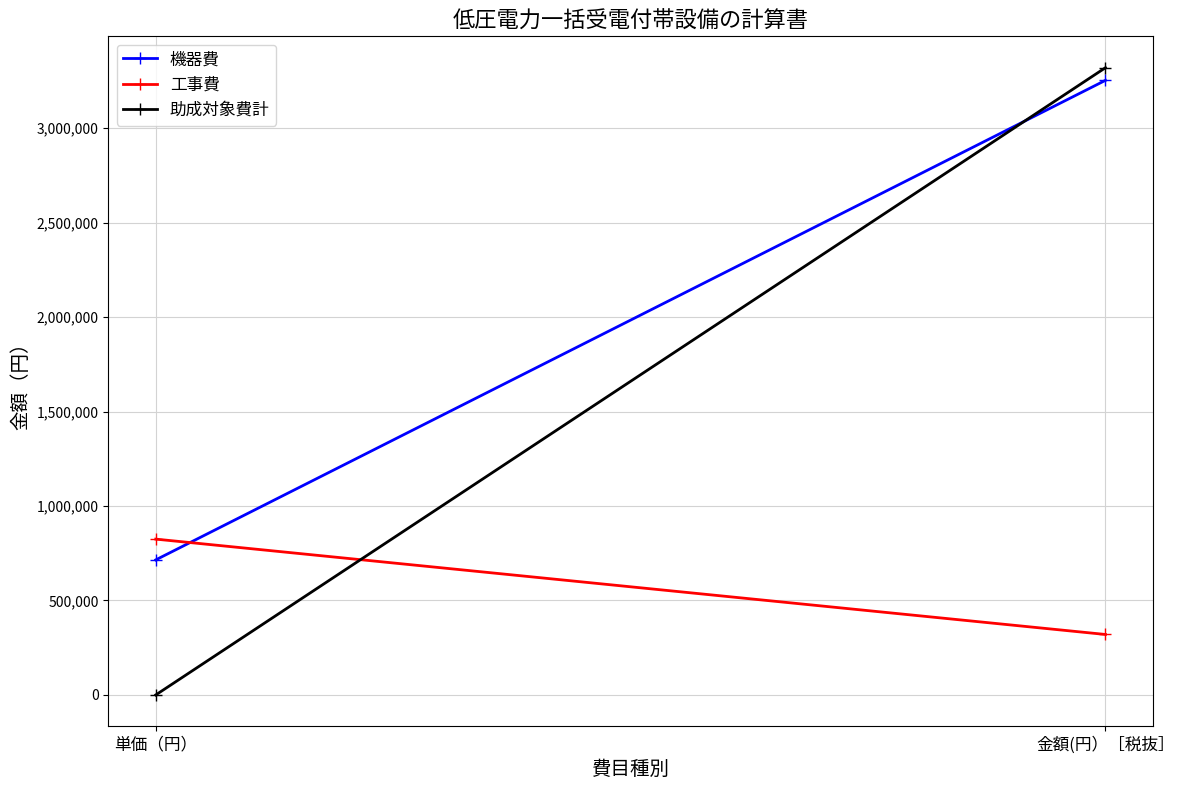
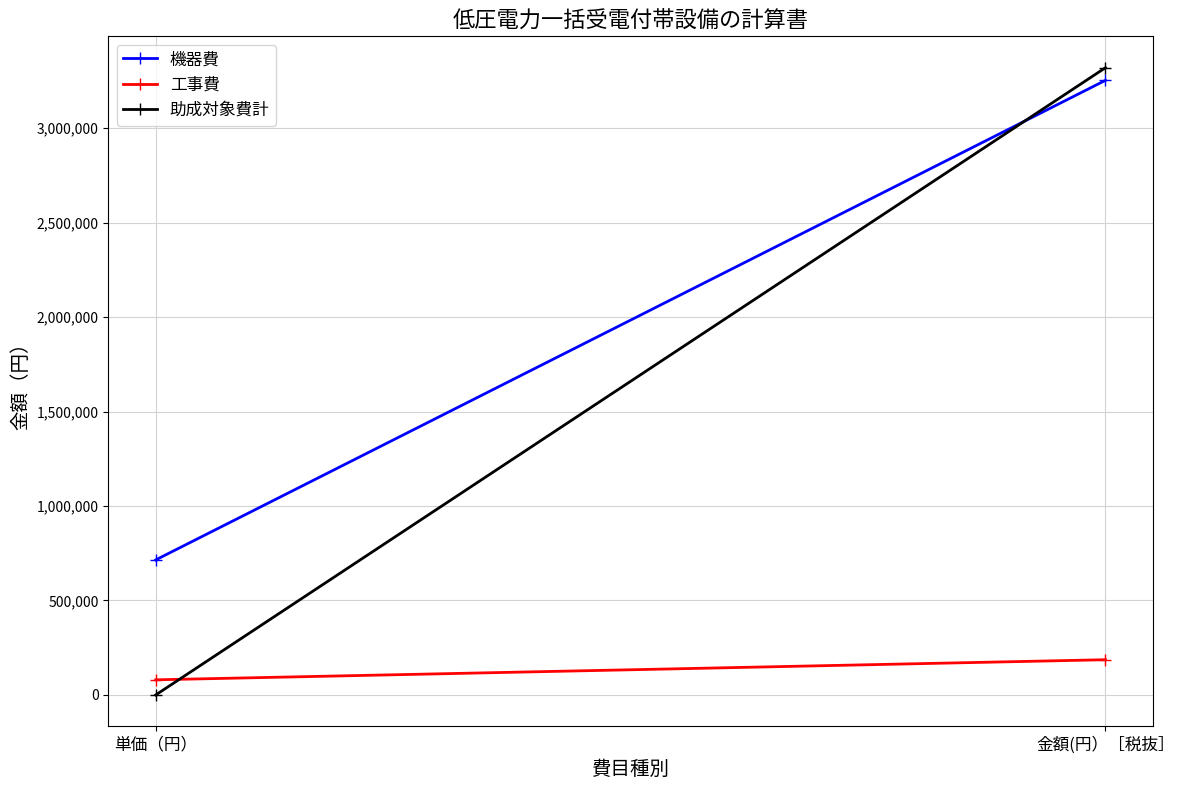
工事費, 単価（円）: 820,000 -> 80,000
工事費, 金額(円）［税抜］: 320,000 -> 190,000
